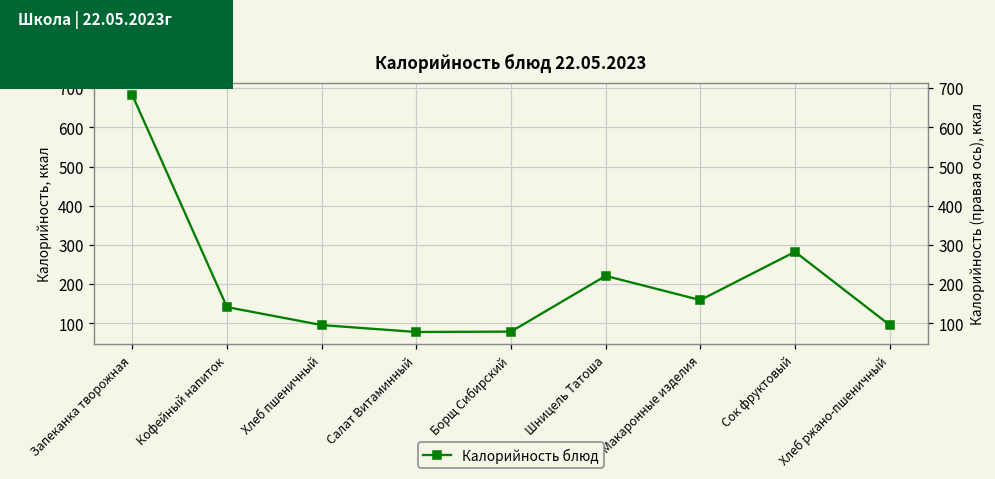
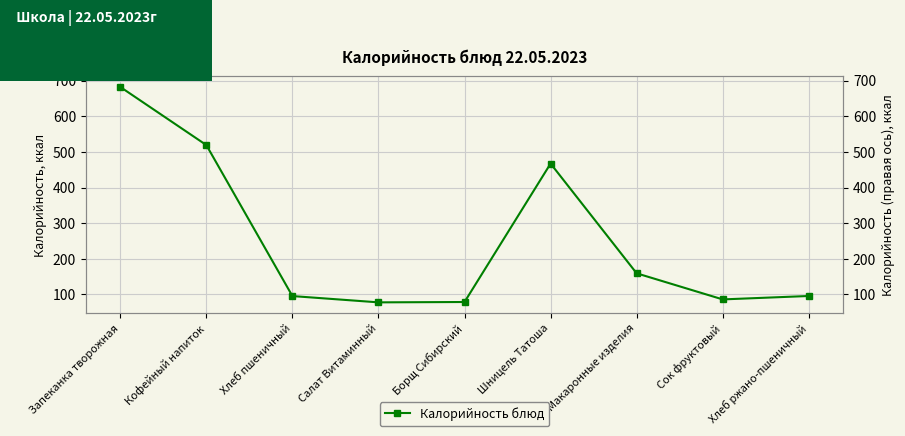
Кофейный напиток: 140 -> 520
Шницель Татоша: 220 -> 470
Сок фруктовый: 280 -> 90
